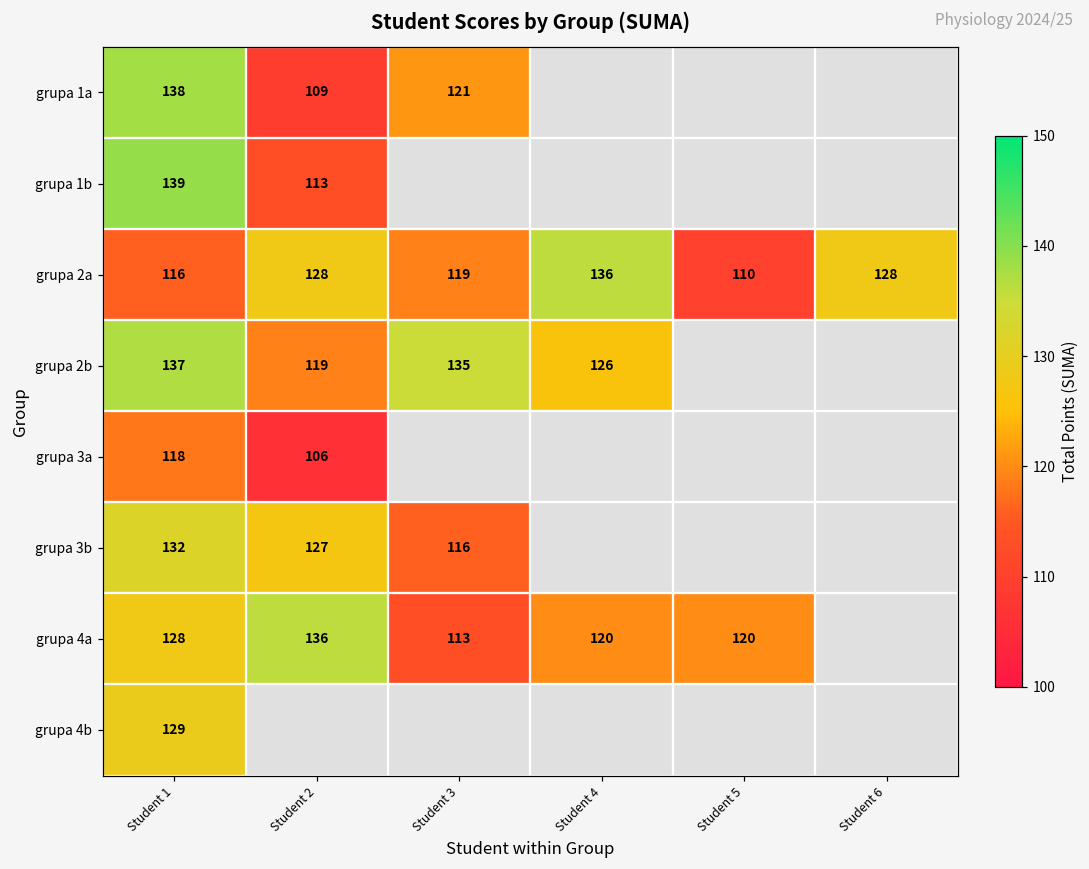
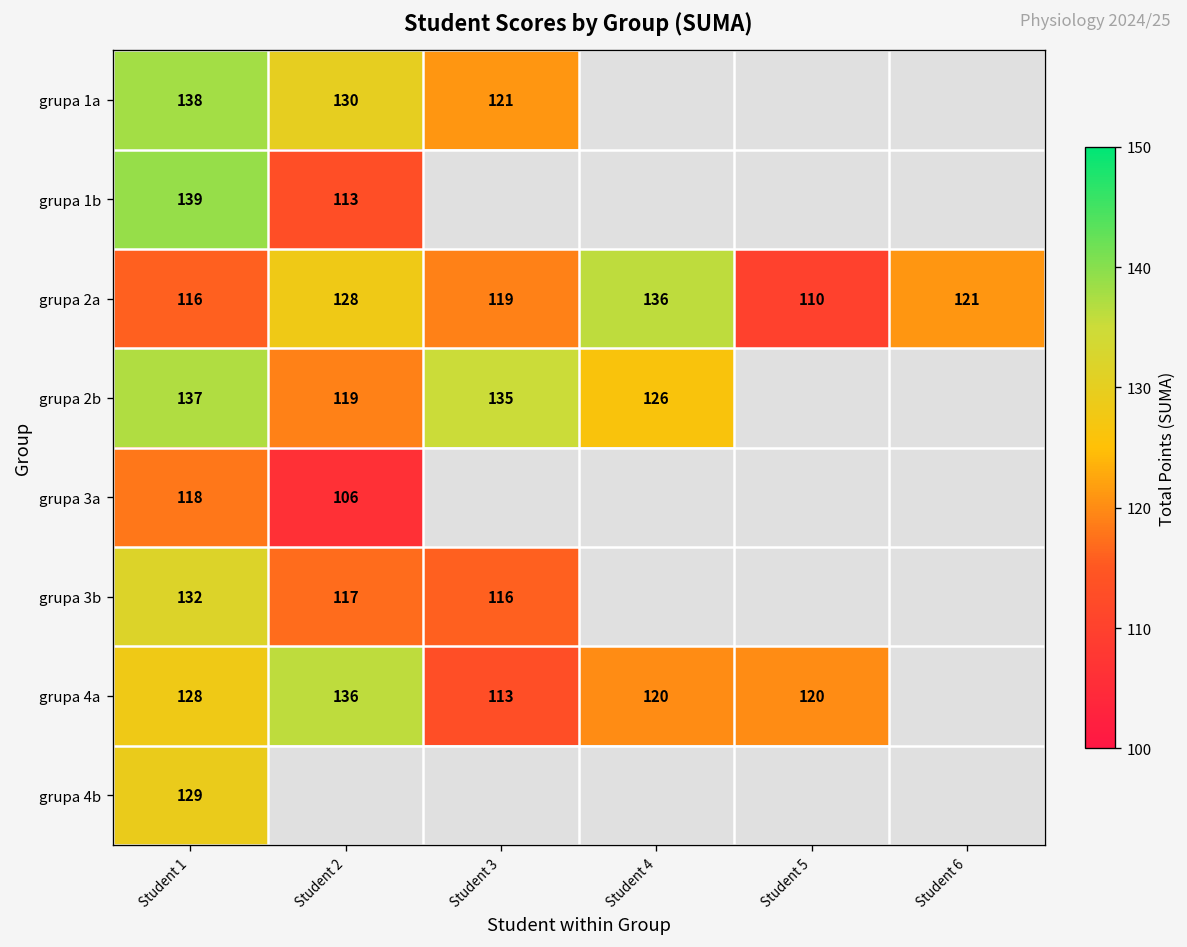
grupa 1a, Student 2: 109 -> 130
grupa 2a, Student 6: 128 -> 121
grupa 3b, Student 2: 127 -> 117
